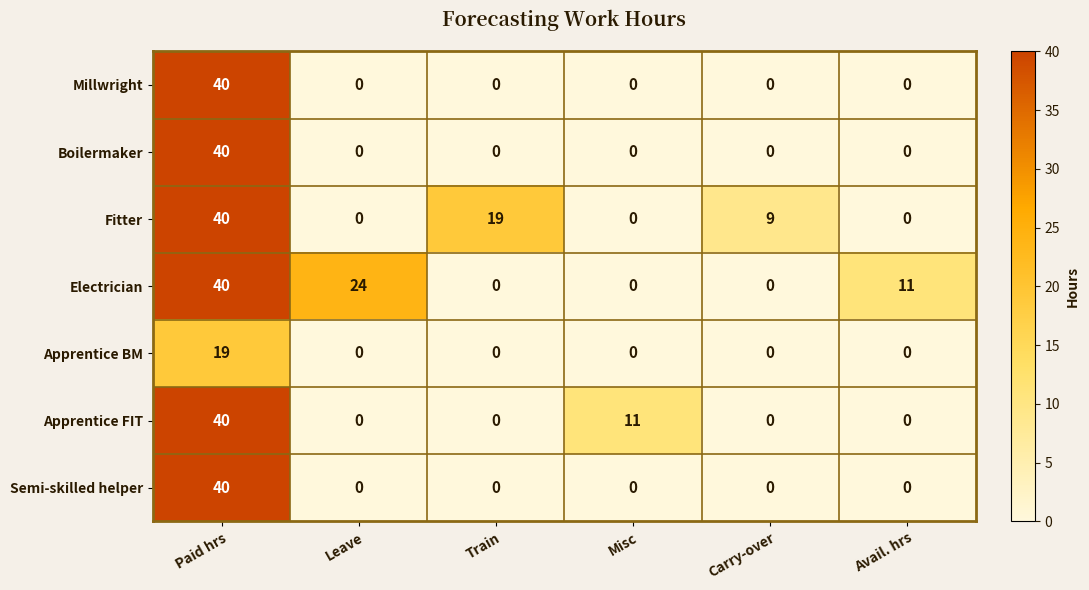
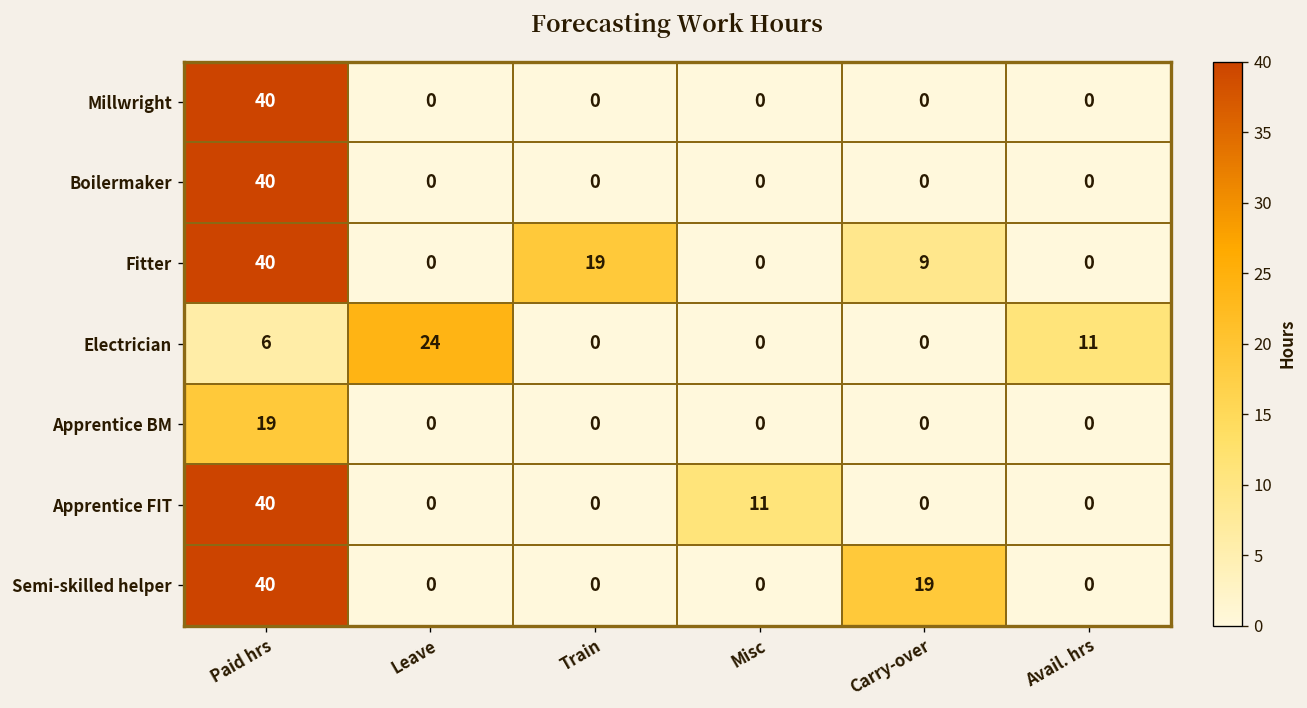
Electrician, Paid hrs: 40 -> 6
Semi-skilled helper, Carry-over: 0 -> 19
